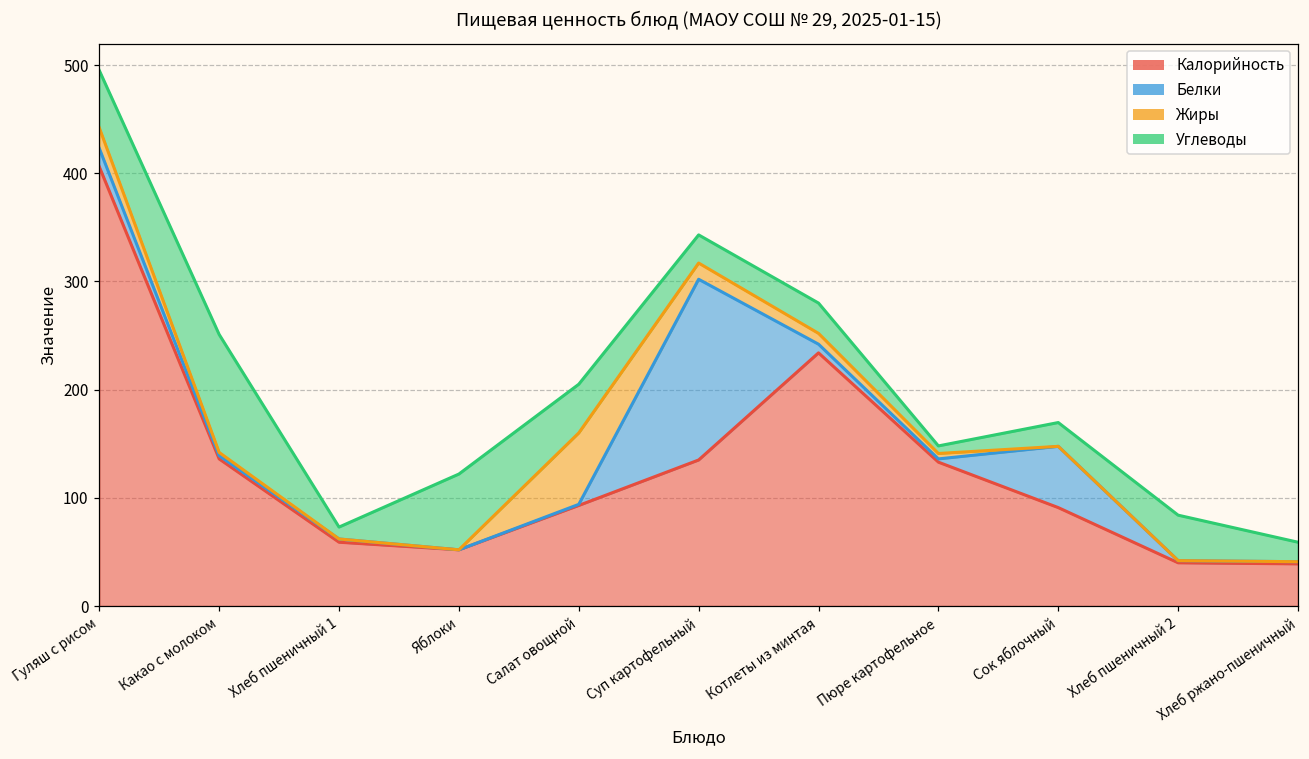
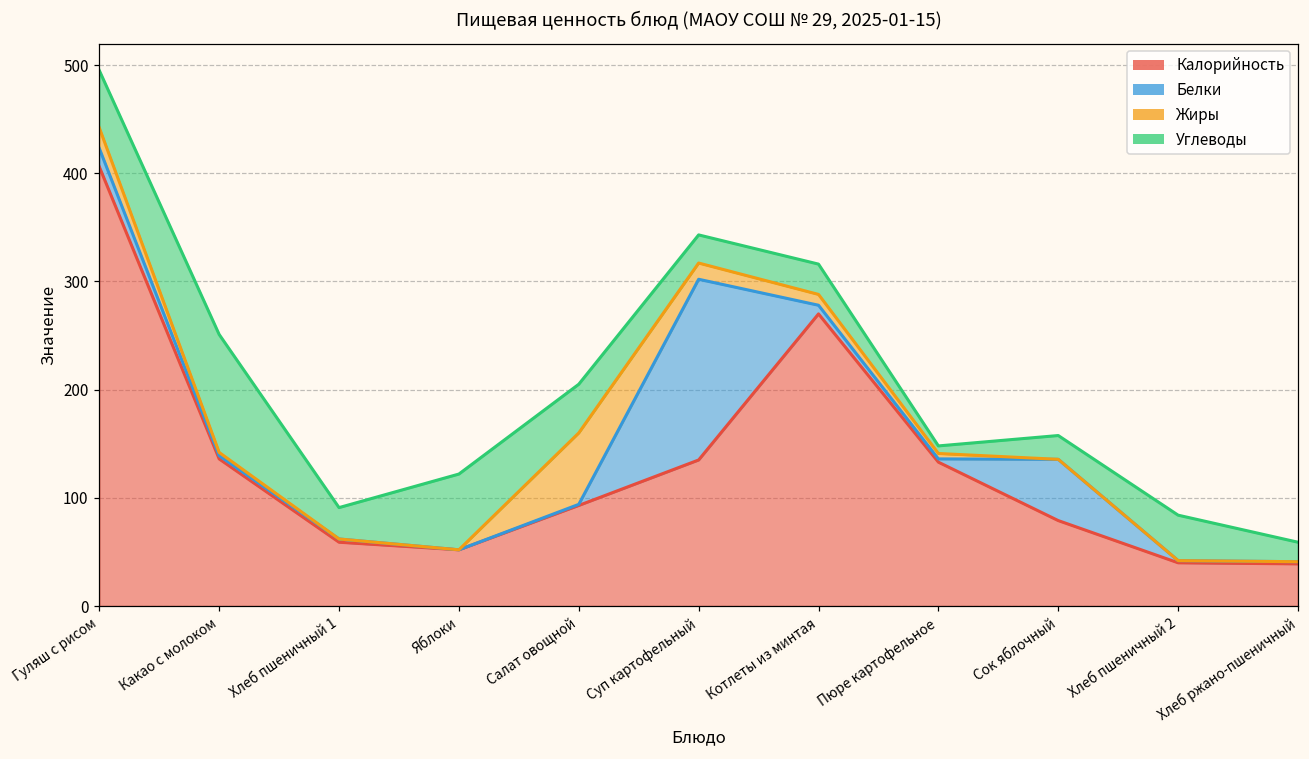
Углеводы, Хлеб пшеничный 1: 10 -> 30
Калорийность, Котлеты из минтая: 230 -> 270
Калорийность, Сок яблочный: 90 -> 80
